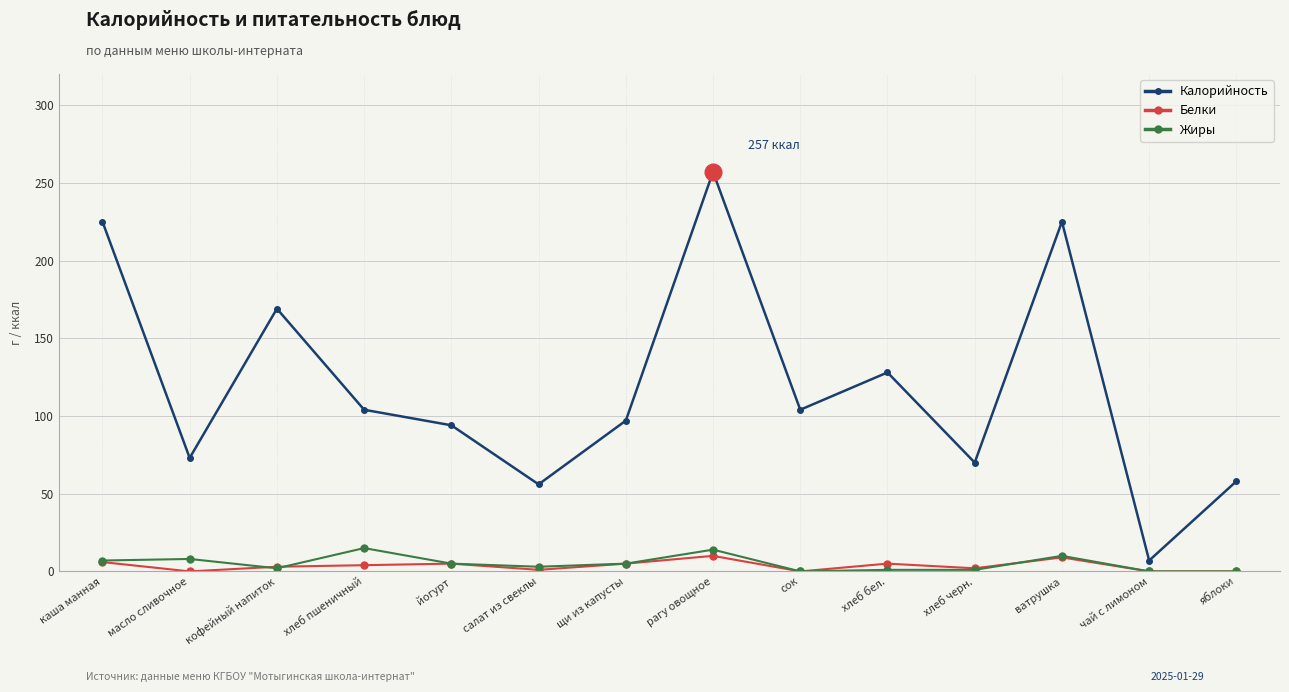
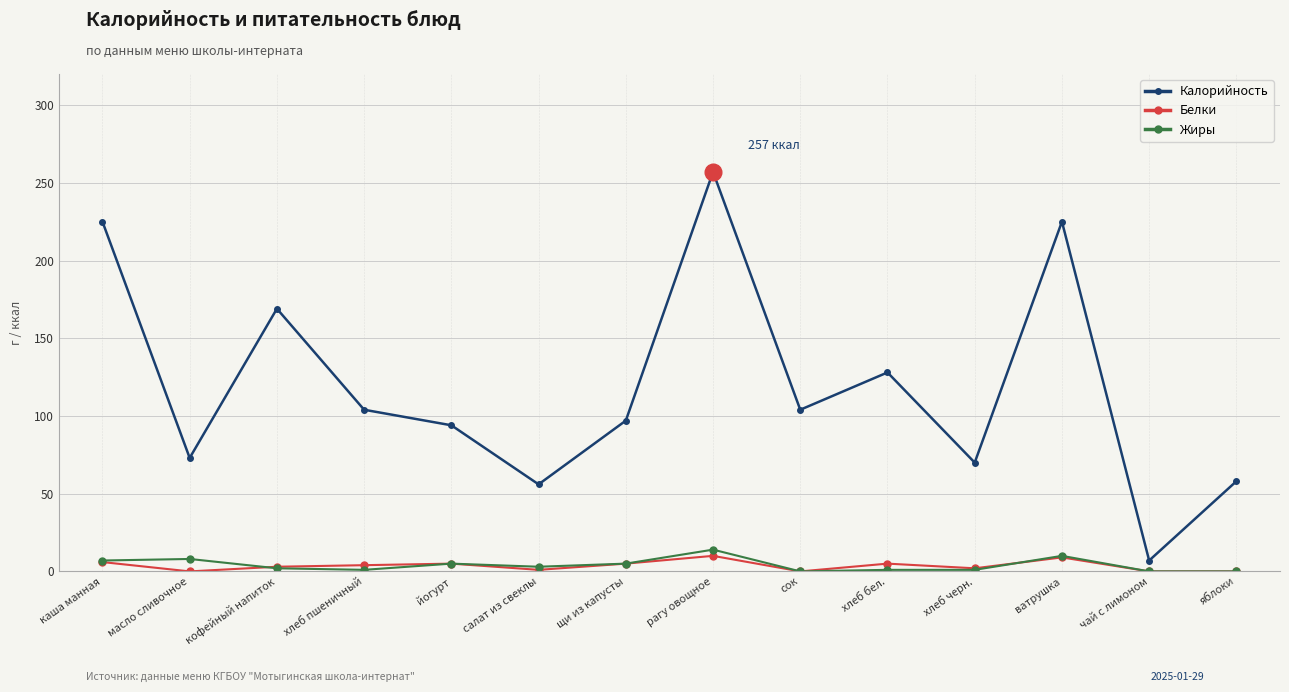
Жиры, хлеб пшеничный: 15 -> 1
